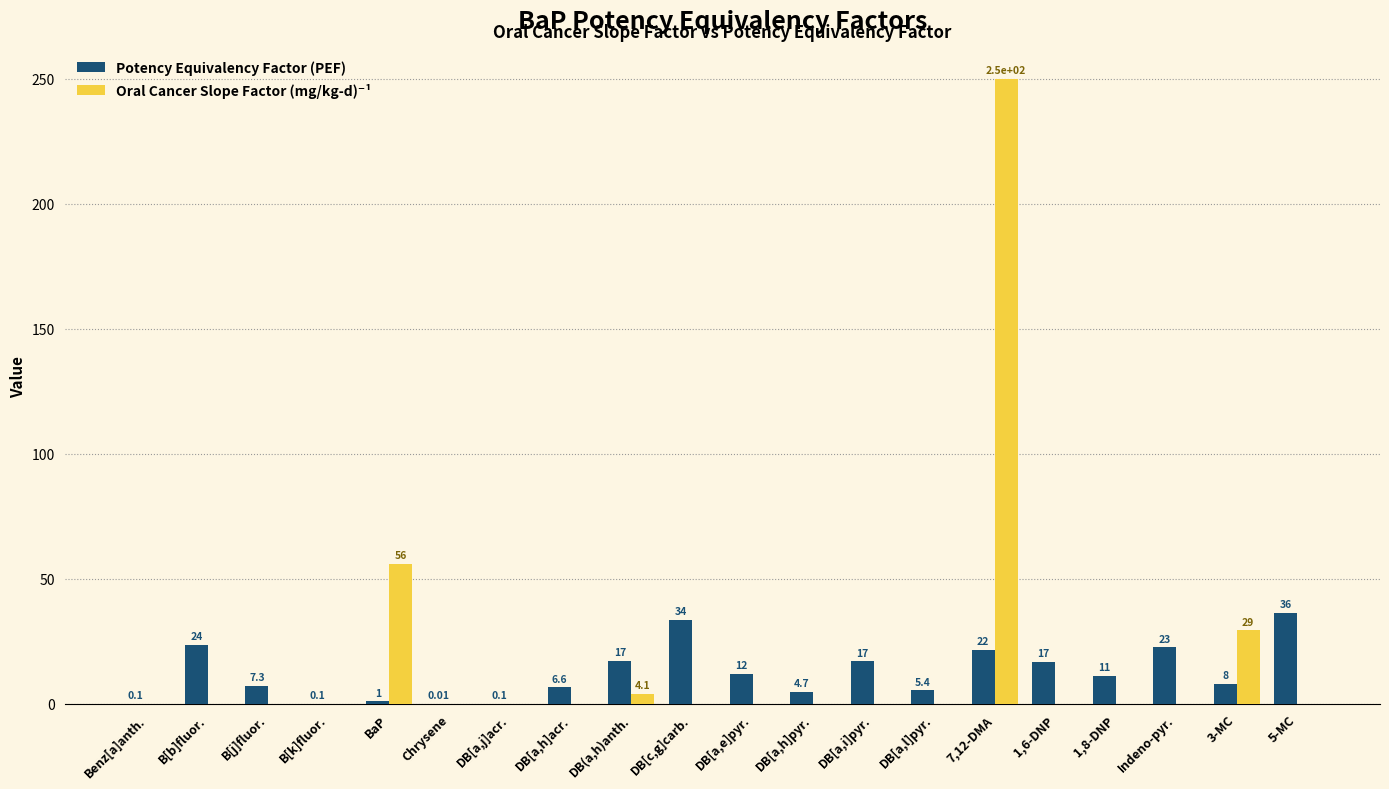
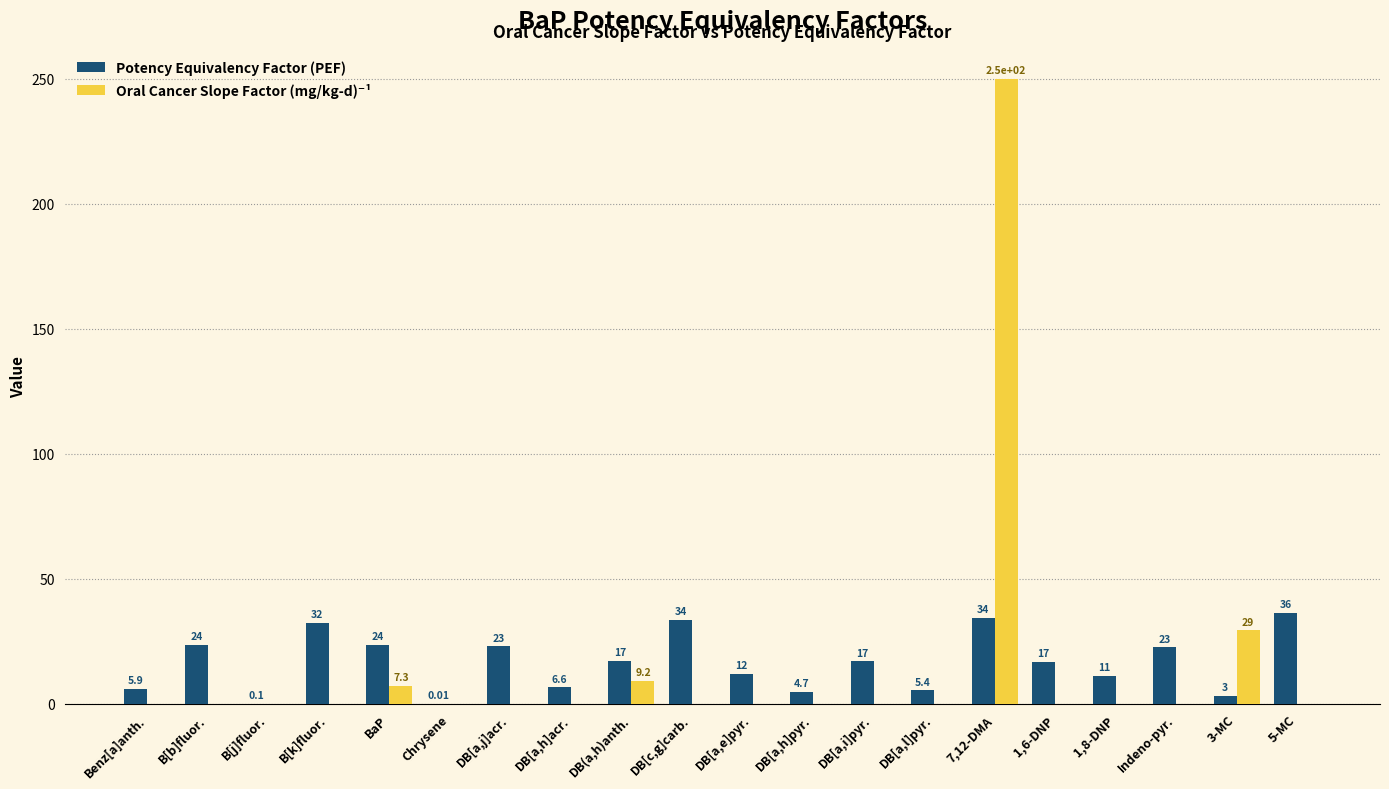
Potency Equivalency Factor (PEF), Benz[a]anth.: 0.1 -> 5.9
Potency Equivalency Factor (PEF), B[j]fluor.: 7.3 -> 0.1
Potency Equivalency Factor (PEF), B[k]fluor.: 0.1 -> 32
Potency Equivalency Factor (PEF), BaP: 1 -> 24
Oral Cancer Slope Factor (mg/kg-d)⁻¹, BaP: 56 -> 7.3
Potency Equivalency Factor (PEF), DB[a,j]acr.: 0.1 -> 23
Oral Cancer Slope Factor (mg/kg-d)⁻¹, DB(a,h)anth.: 4.1 -> 9.2
Potency Equivalency Factor (PEF), 7,12-DMA: 22 -> 34
Potency Equivalency Factor (PEF), 3-MC: 8 -> 3
